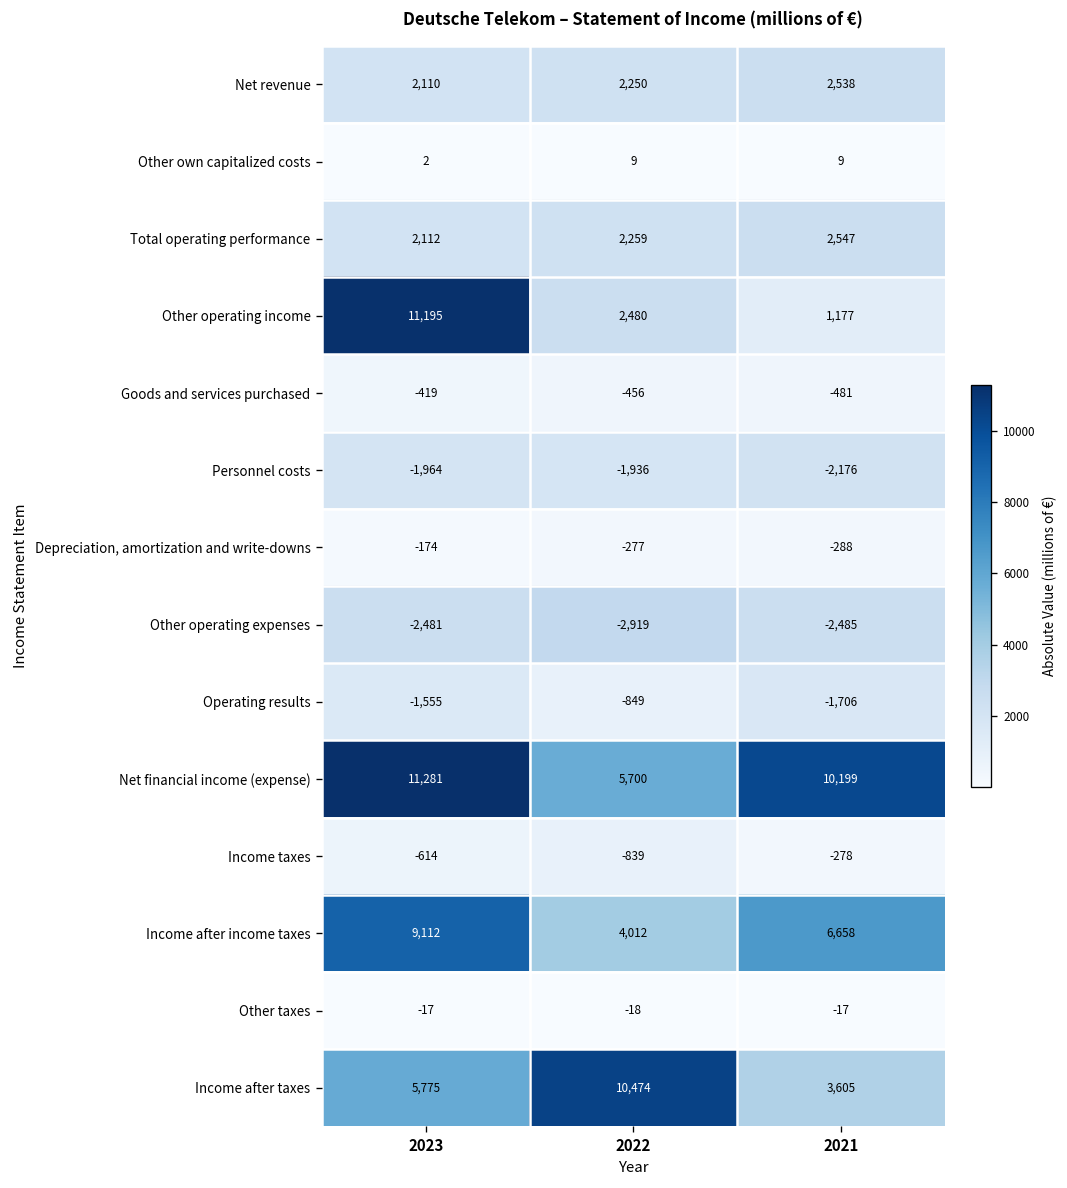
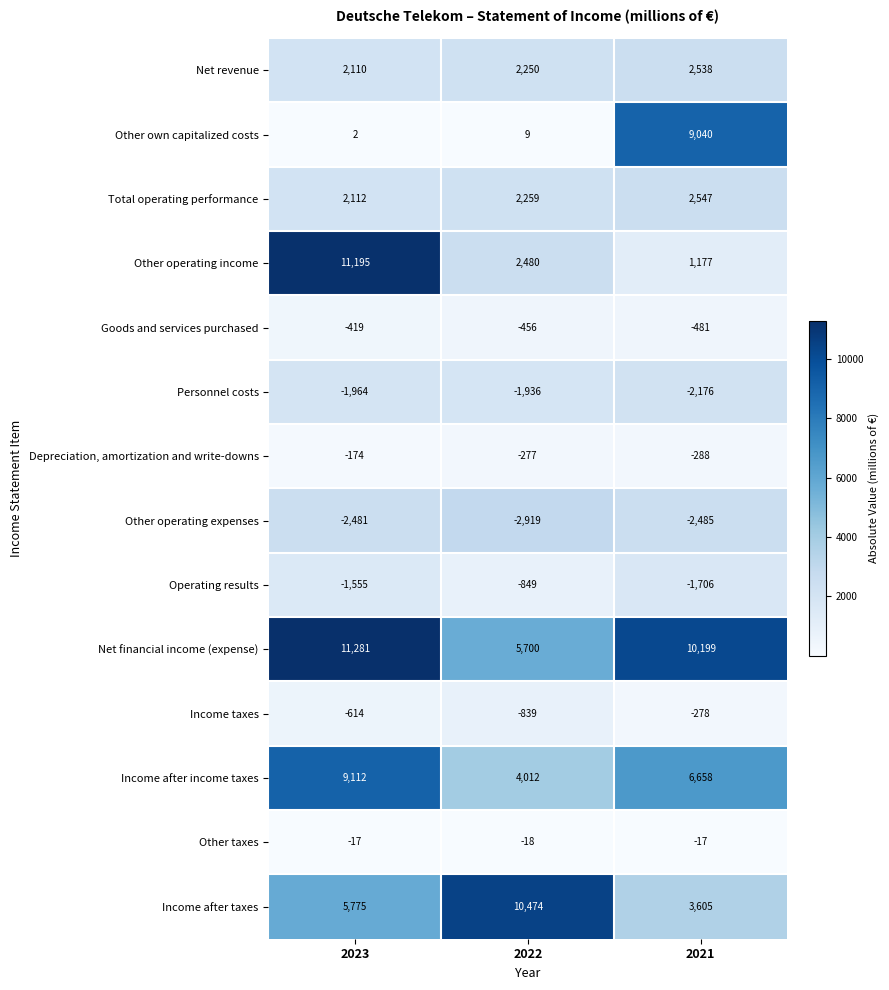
Other own capitalized costs, 2021: 9 -> 9,040
